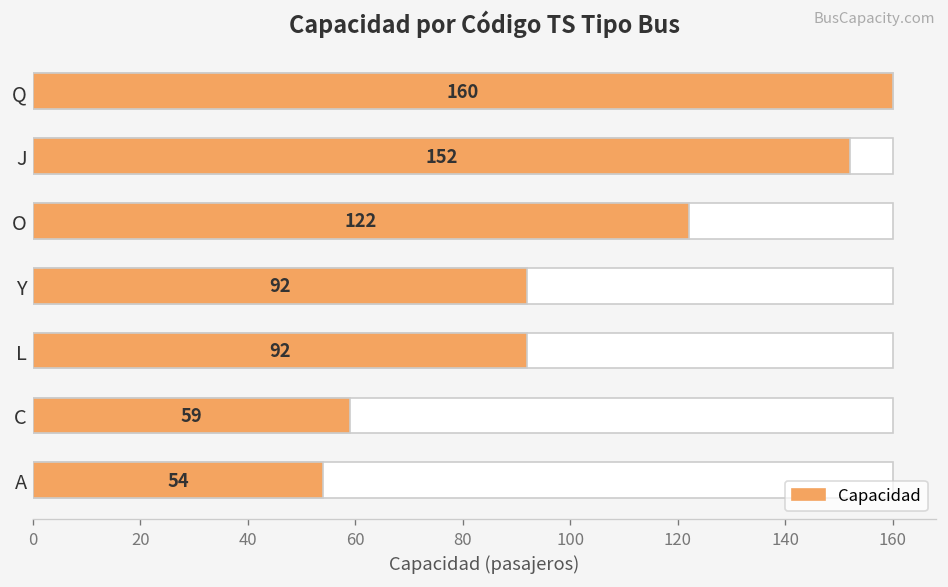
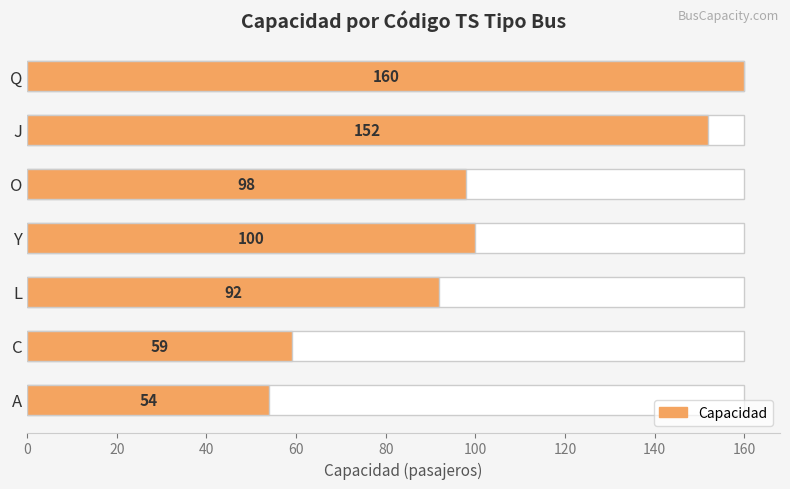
Capacidad, O: 122 -> 98
Capacidad, Y: 92 -> 100
